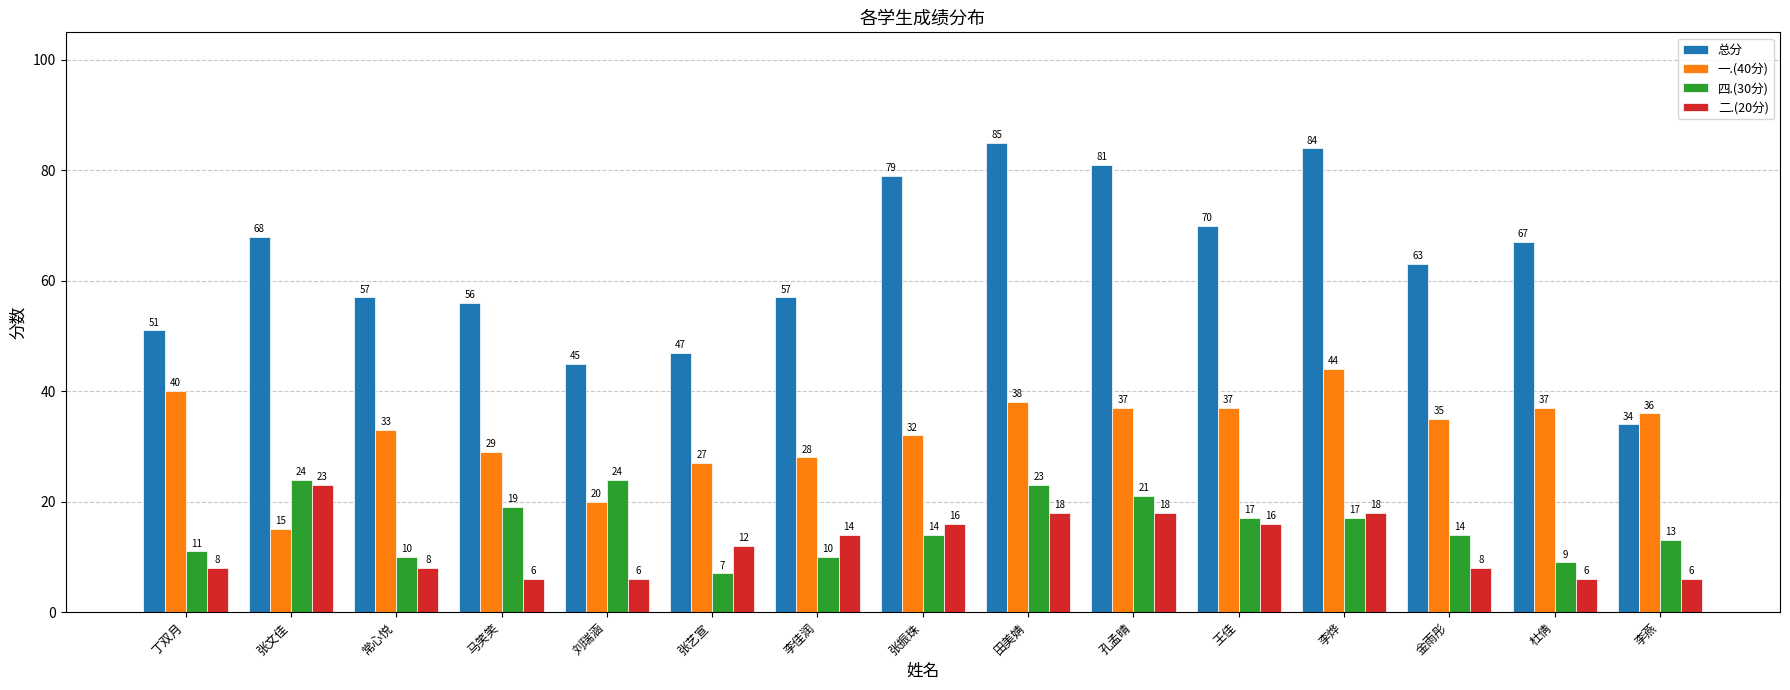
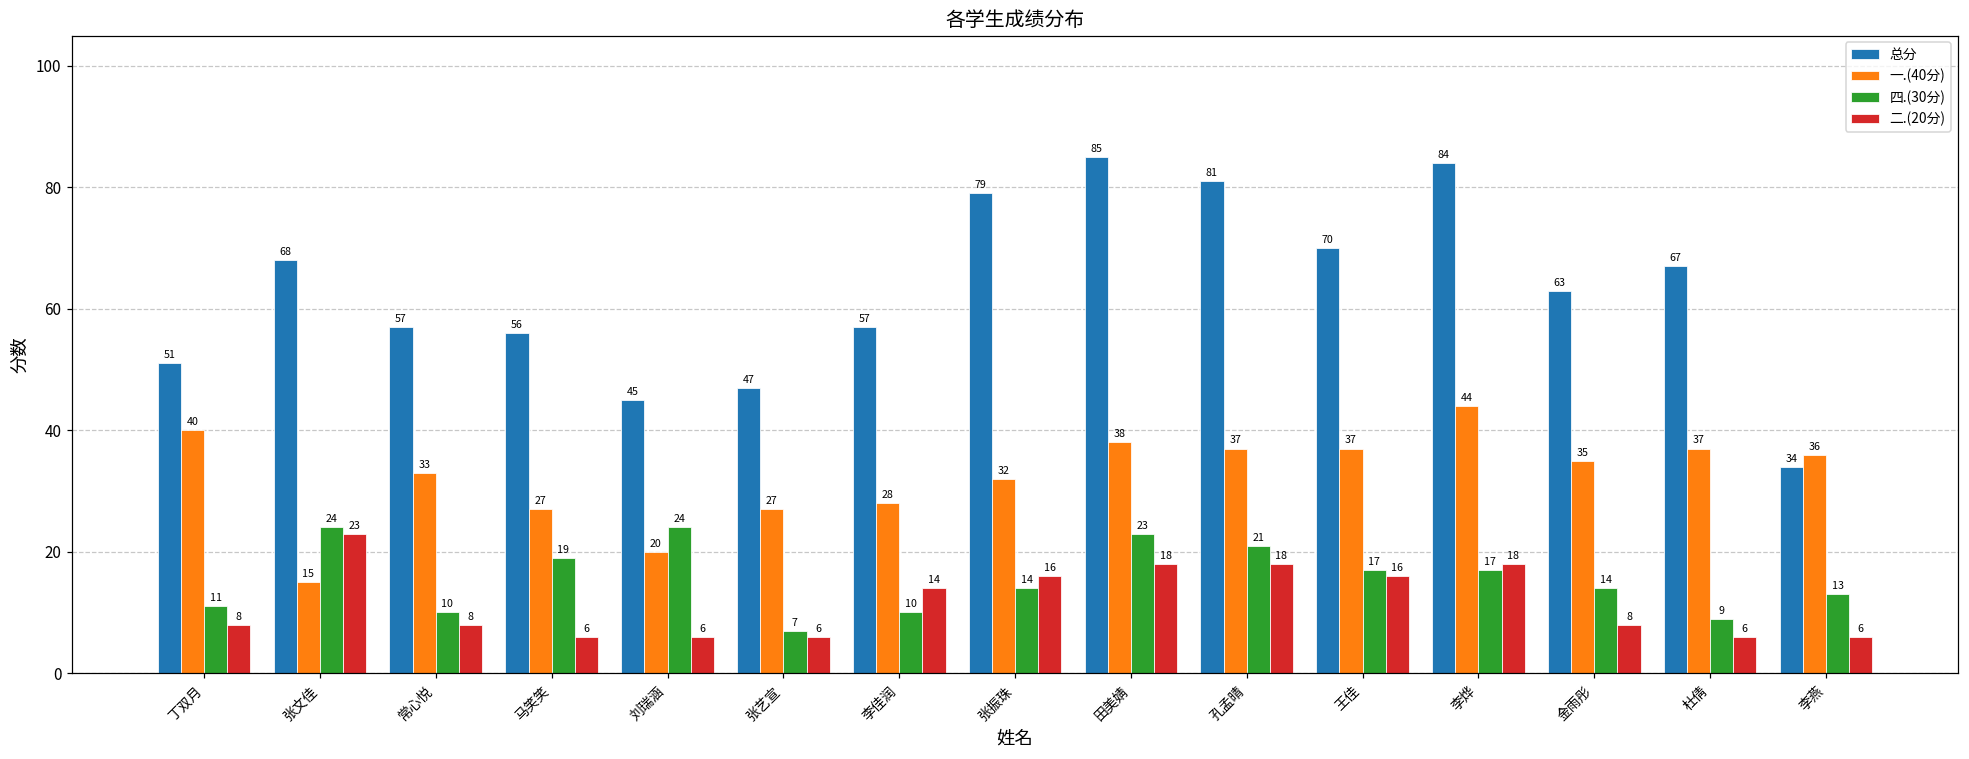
一.(40分), 马笑笑: 29 -> 27
二.(20分), 张艺宣: 12 -> 6
